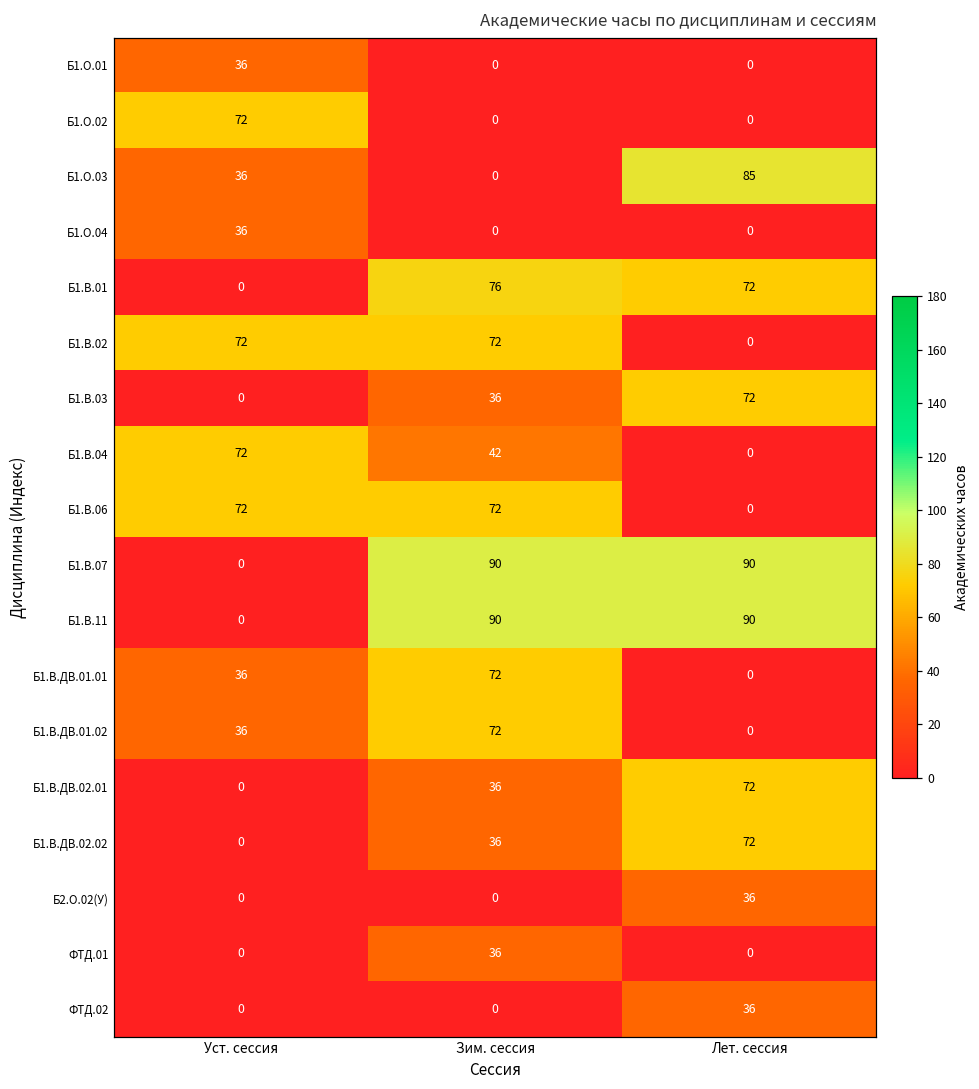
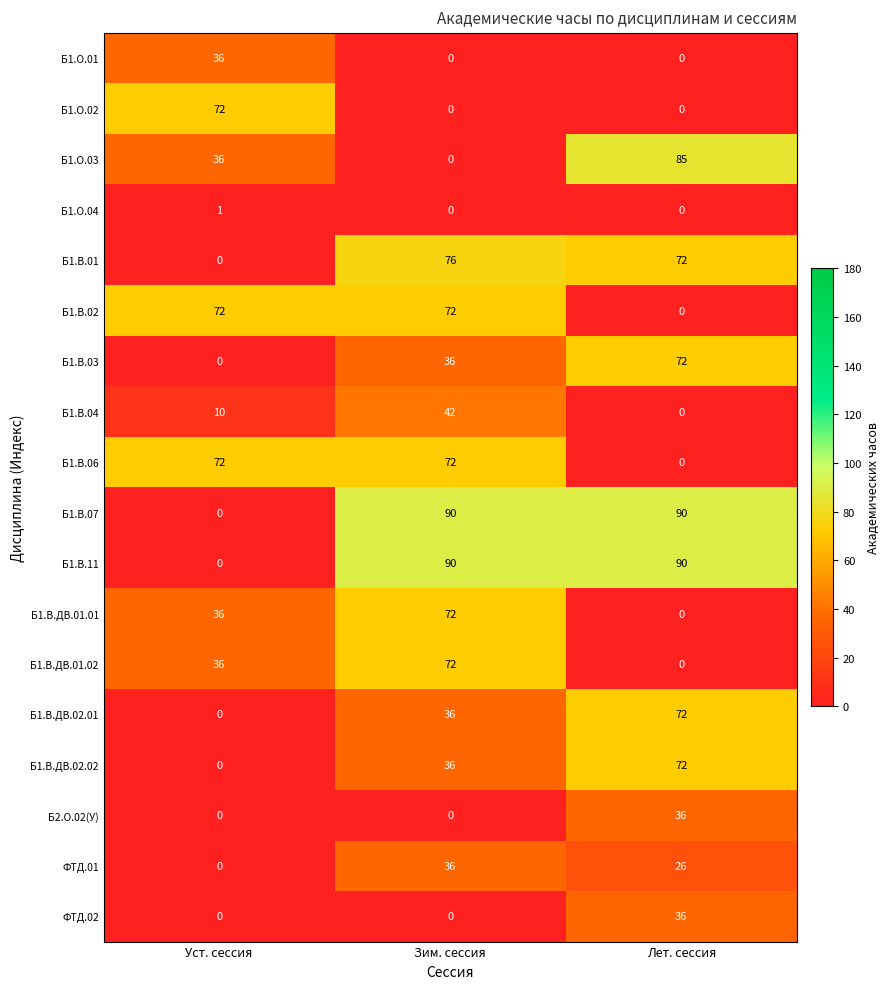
Б1.О.04, Уст. сессия: 36 -> 1
Б1.В.04, Уст. сессия: 72 -> 10
ФТД.01, Лет. сессия: 0 -> 26
